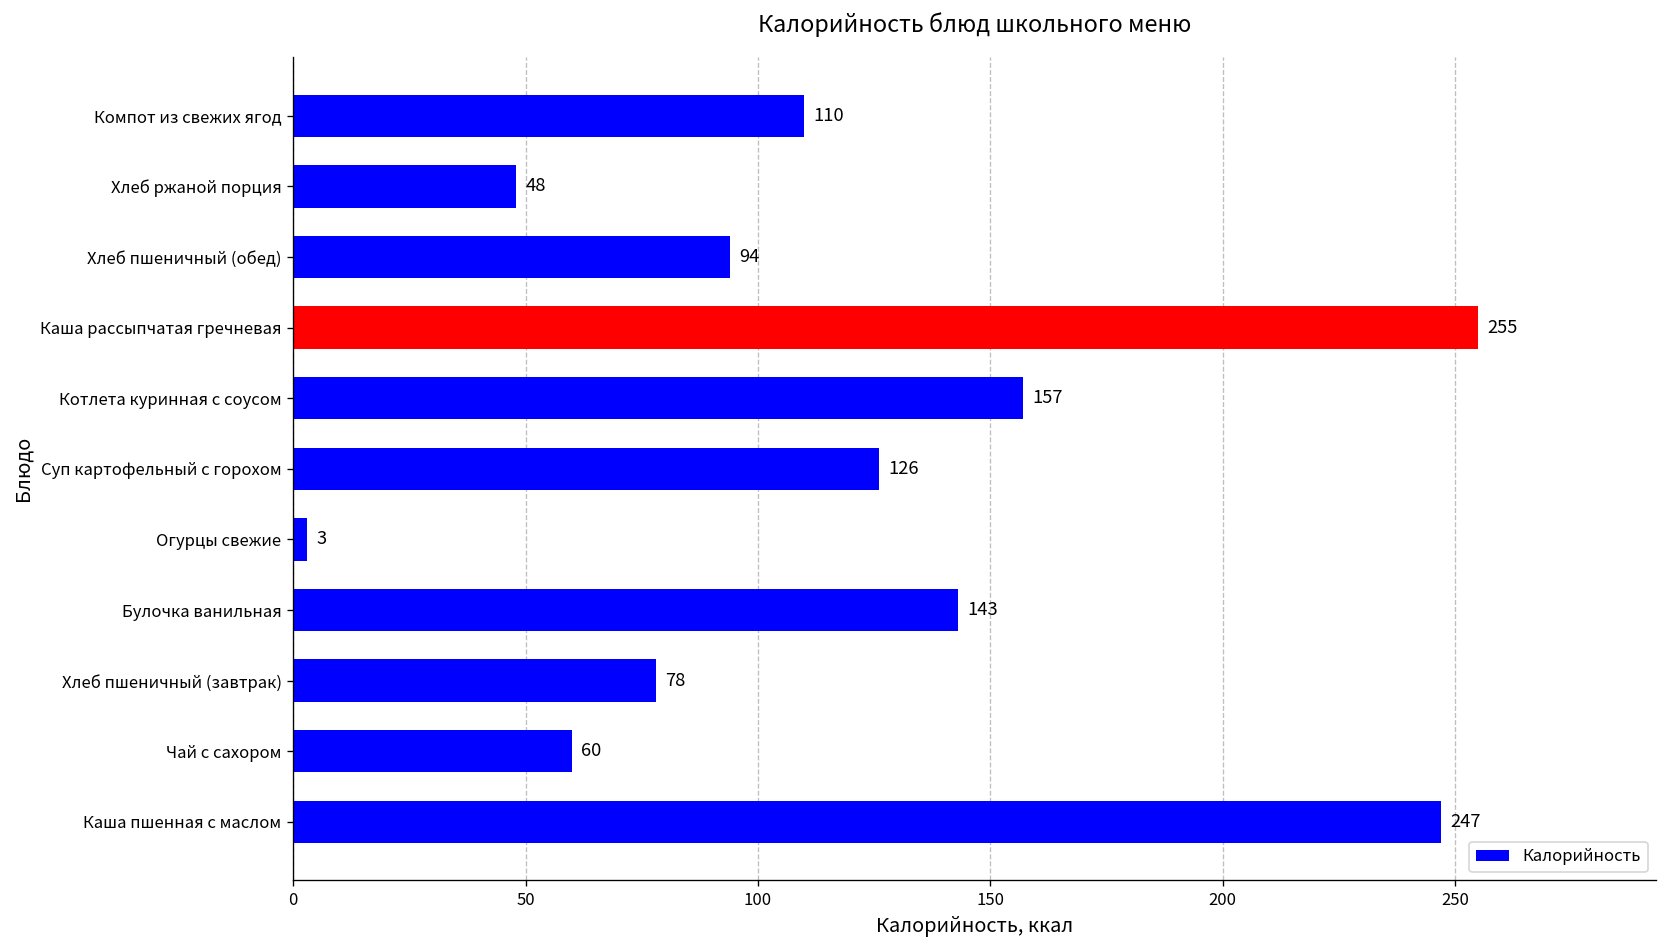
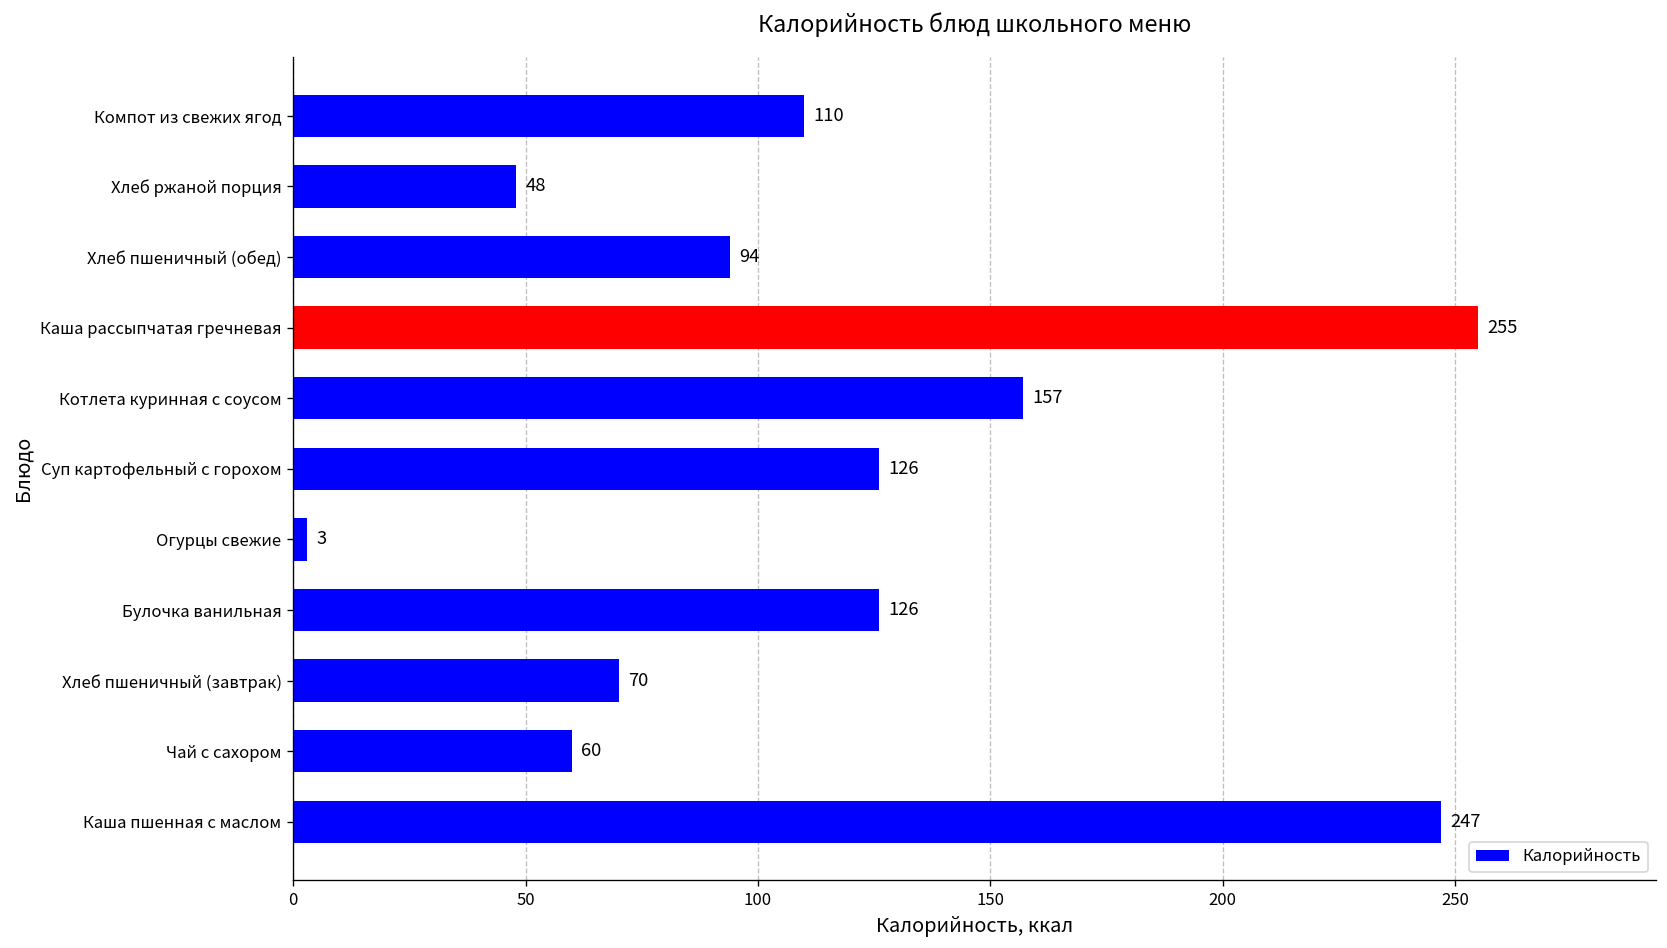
Булочка ванильная: 143 -> 126
Хлеб пшеничный (завтрак): 78 -> 70
